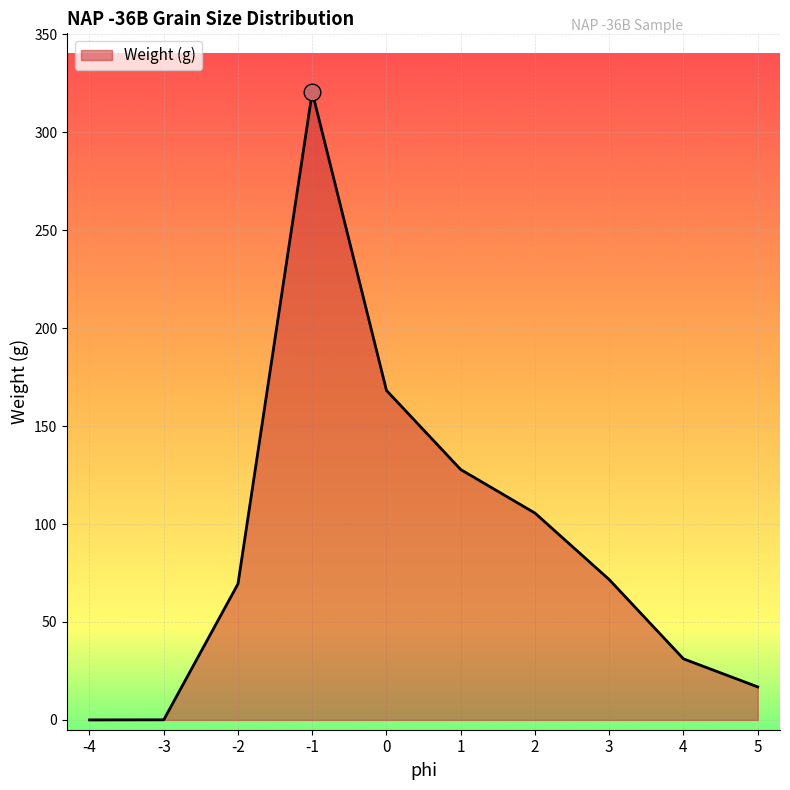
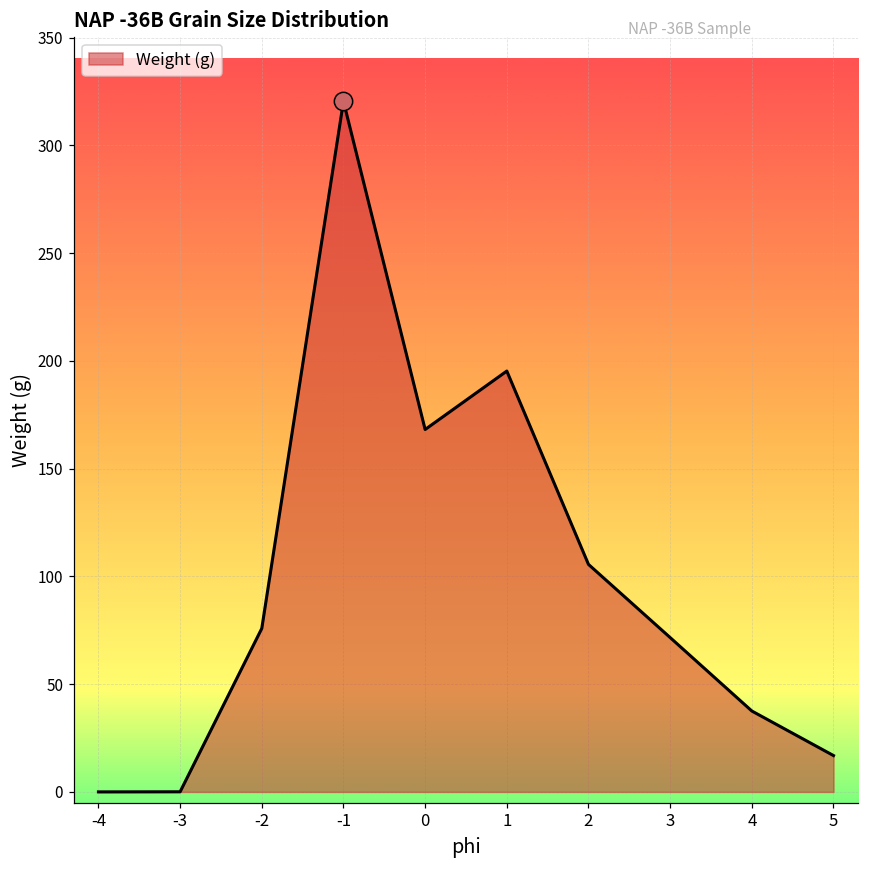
Weight (g), -2: 69 -> 76
Weight (g), 1: 128 -> 195
Weight (g), 4: 31 -> 38
